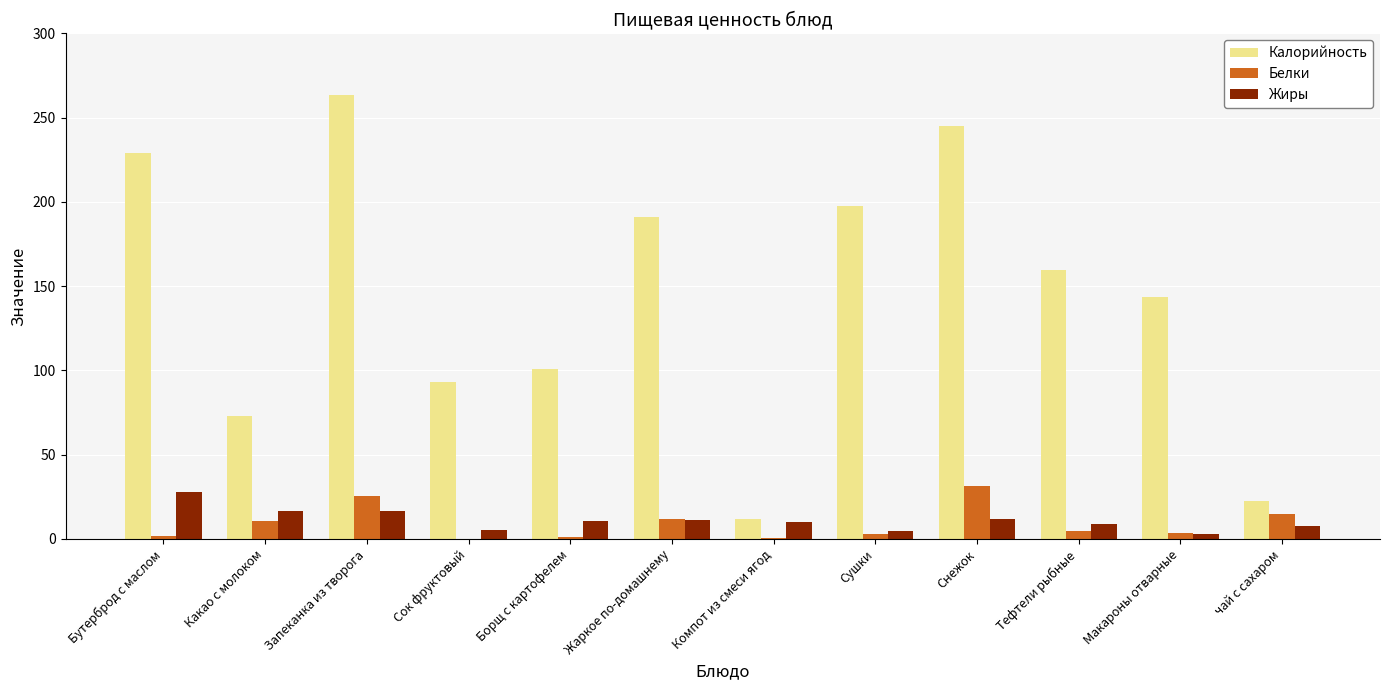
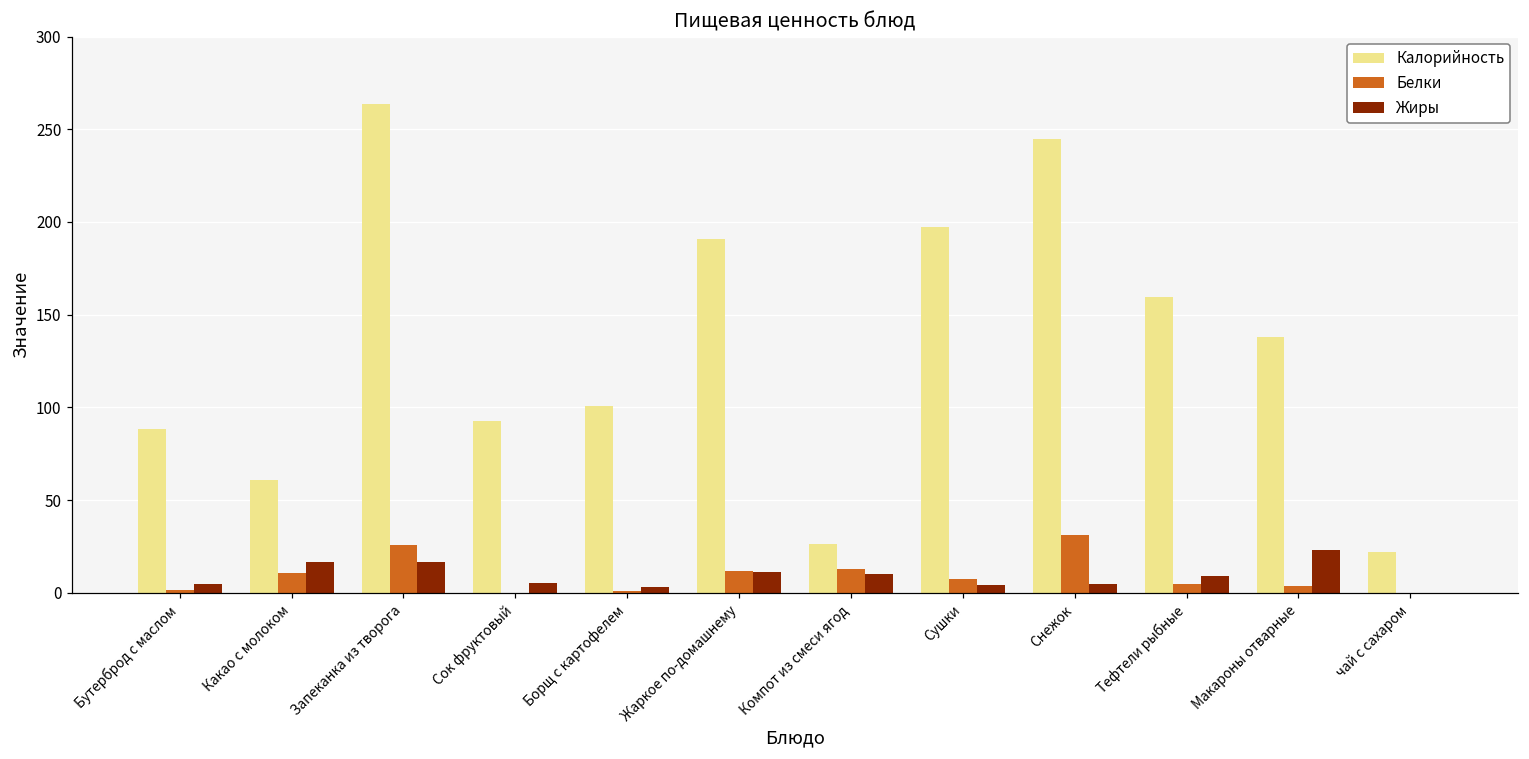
Калорийность, Бутерброд с маслом: 229 -> 89
Жиры, Бутерброд с маслом: 28 -> 5
Калорийность, Какао с молоком: 73 -> 61
Жиры, Борщ с картофелем: 11 -> 3
Калорийность, Компот из смеси ягод: 12 -> 27
Белки, Компот из смеси ягод: 0 -> 13
Белки, Сушки: 3 -> 8
Жиры, Снежок: 12 -> 5
Калорийность, Макароны отварные: 144 -> 138
Жиры, Макароны отварные: 3 -> 23
Белки, чай с сахаром: 15 -> 0
Жиры, чай с сахаром: 8 -> 0
